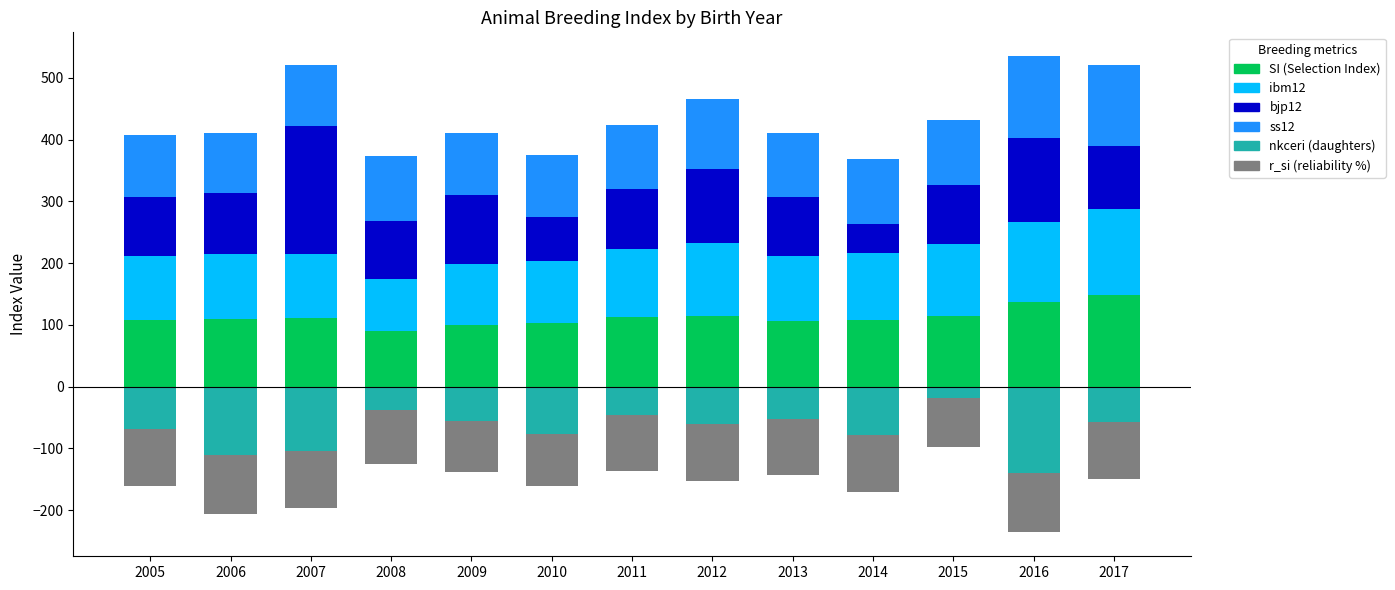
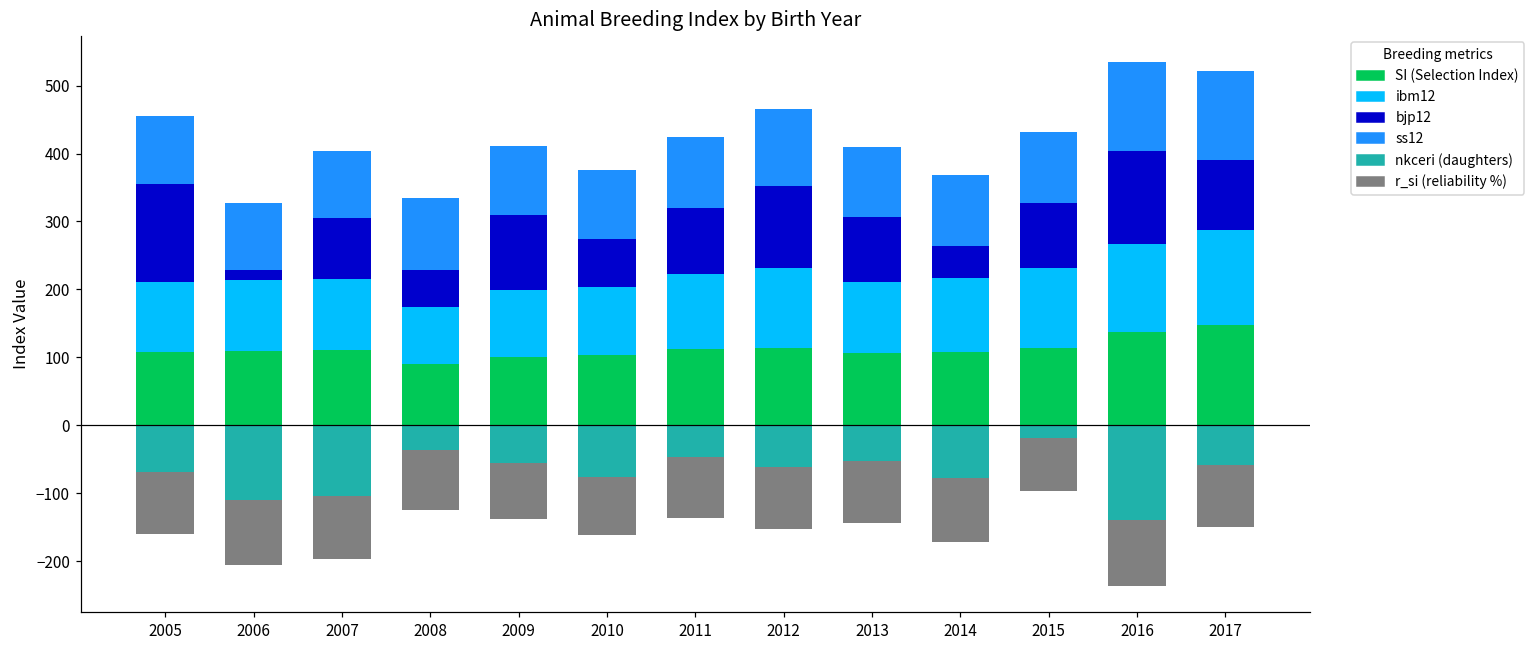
bjp12, 2005: 100 -> 140
bjp12, 2006: 100 -> 20
bjp12, 2007: 210 -> 90
bjp12, 2008: 90 -> 50
